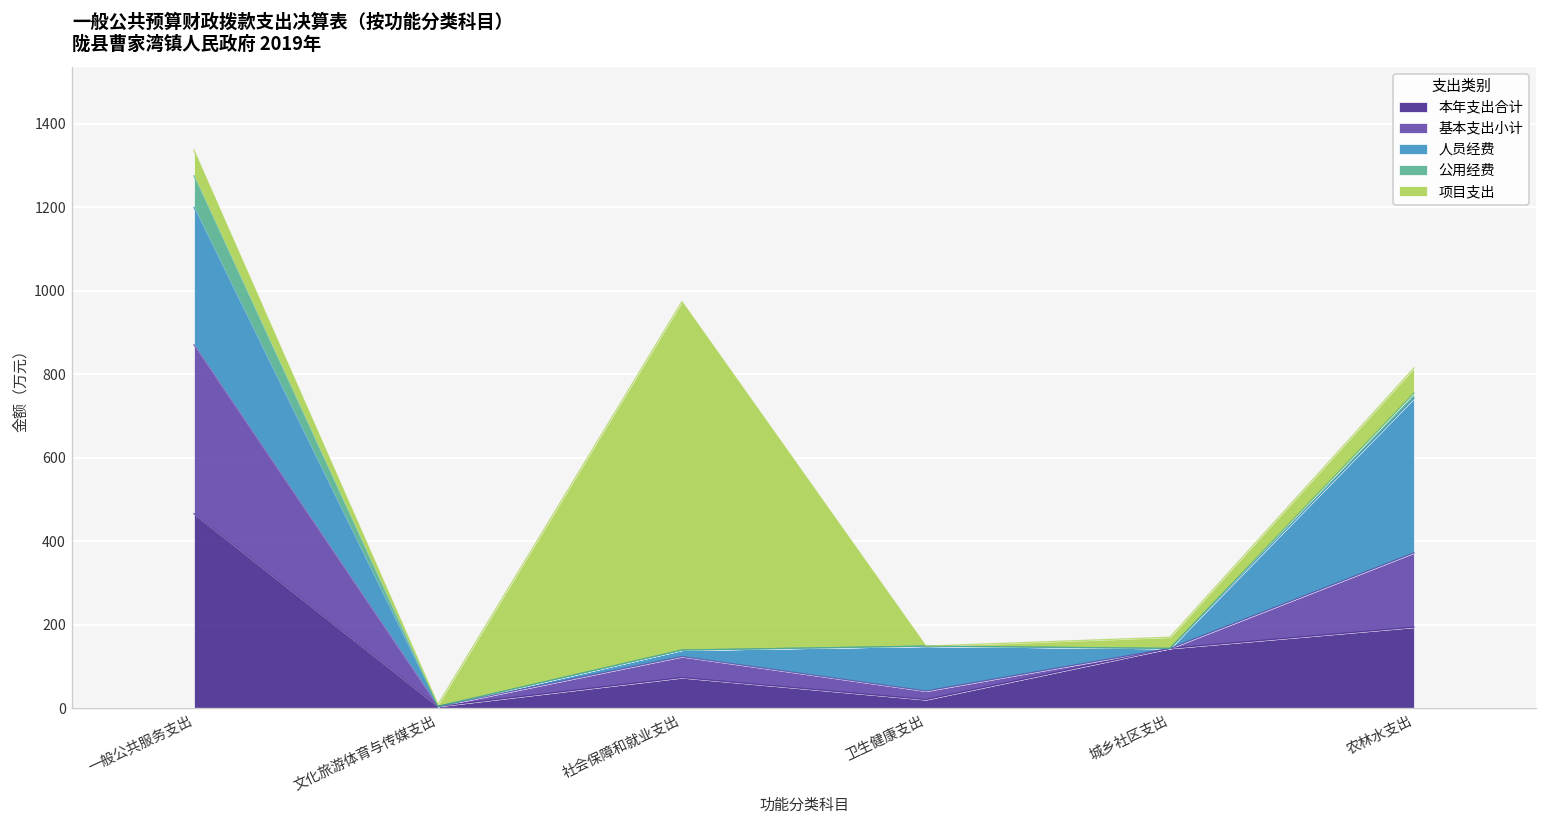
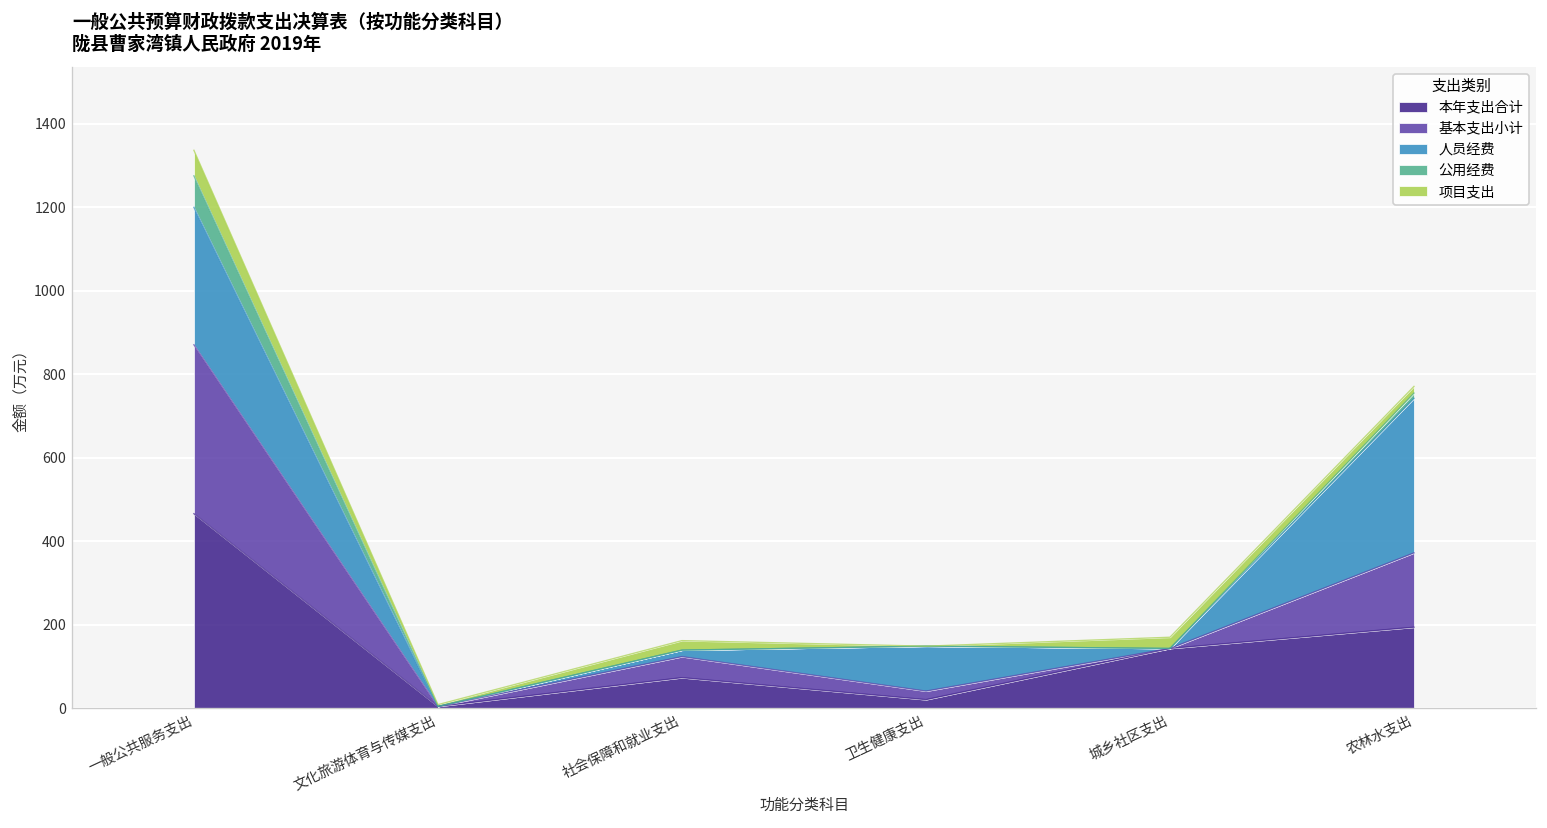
项目支出, 社会保障和就业支出: 830 -> 20
项目支出, 农林水支出: 60 -> 20
